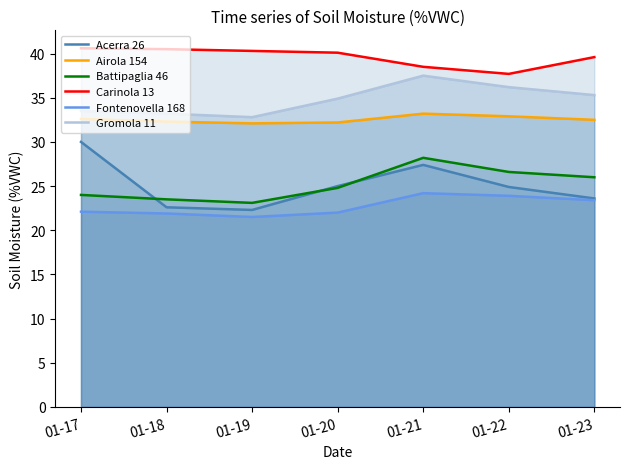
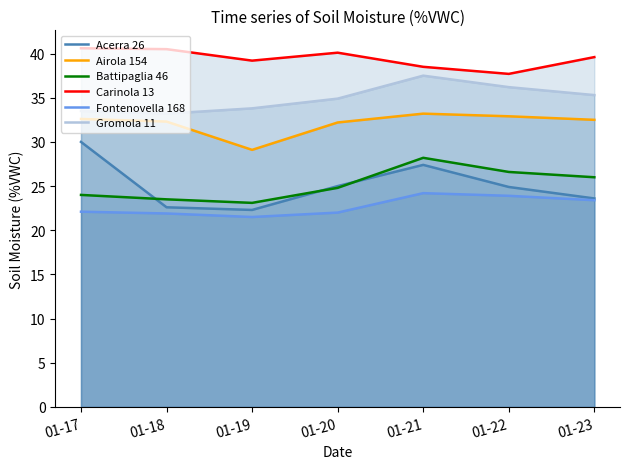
Airola 154, 01-19: 32 -> 29
Carinola 13, 01-19: 40 -> 39
Gromola 11, 01-19: 33 -> 34
